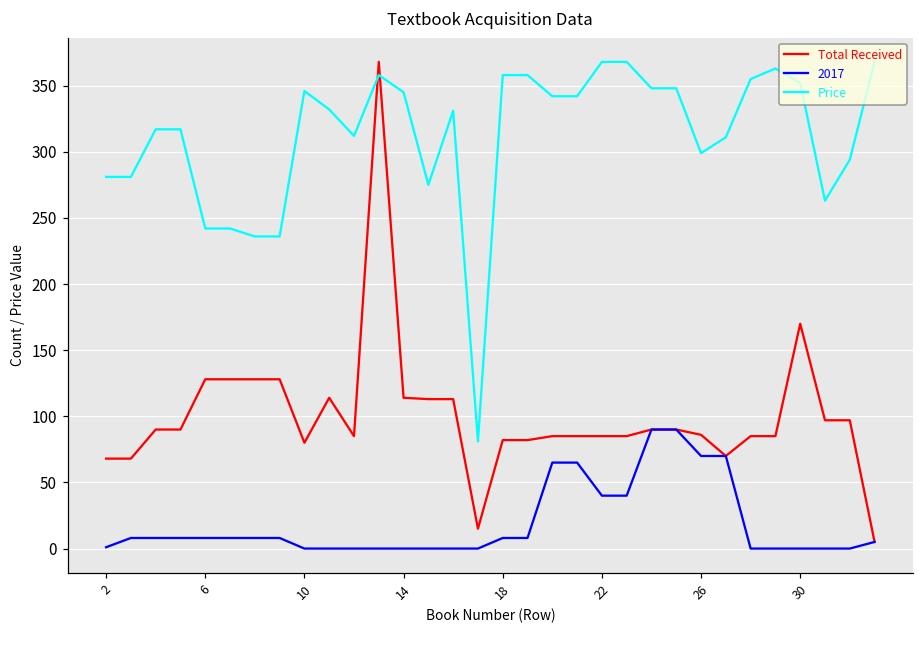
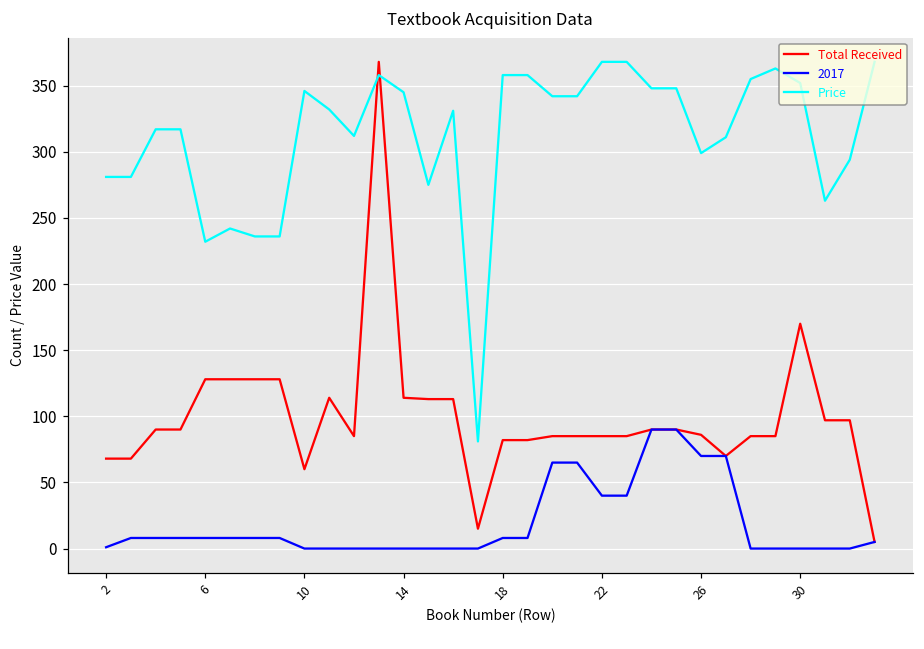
Price, 6: 242 -> 232
Total Received, 10: 80 -> 60
